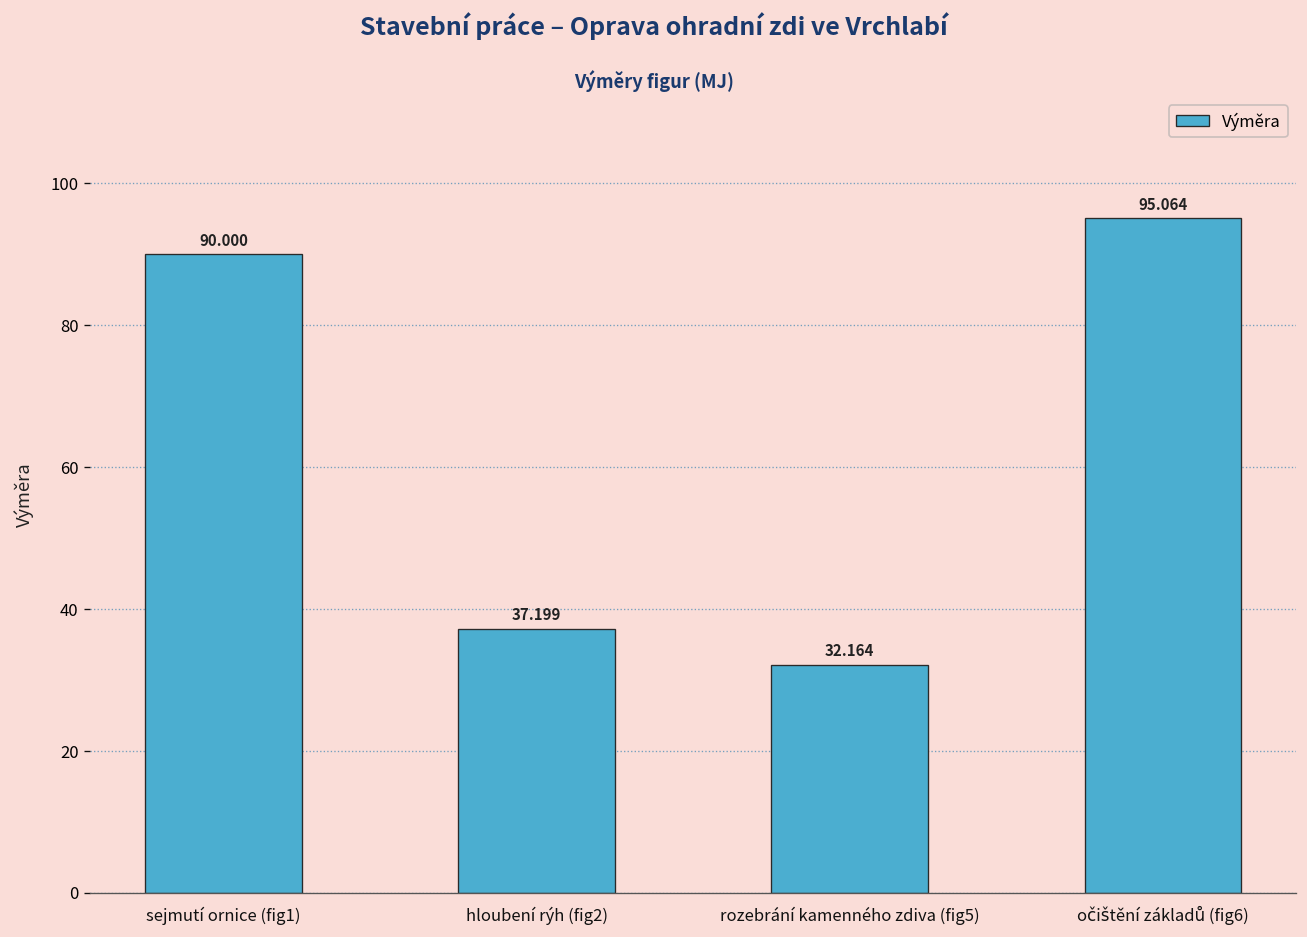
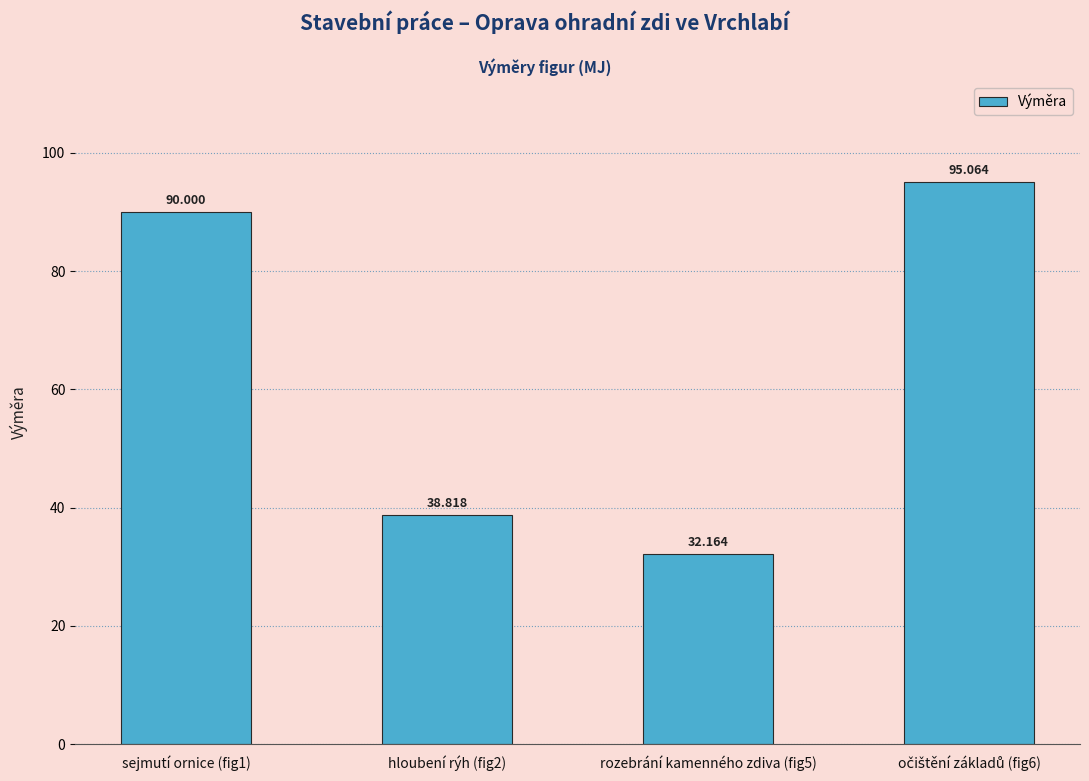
hloubení rýh (fig2): 37.199 -> 38.818
